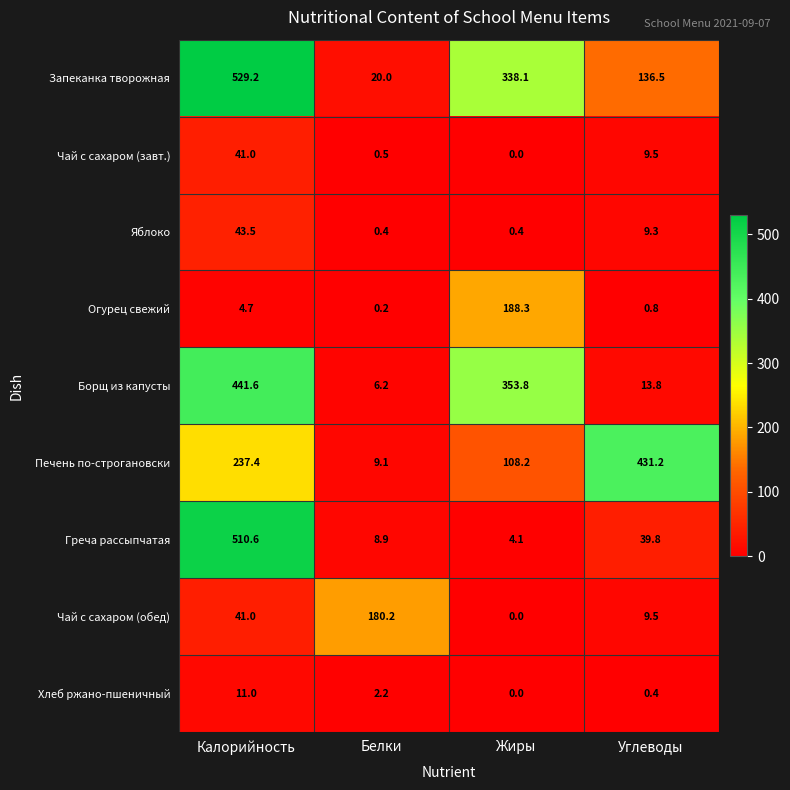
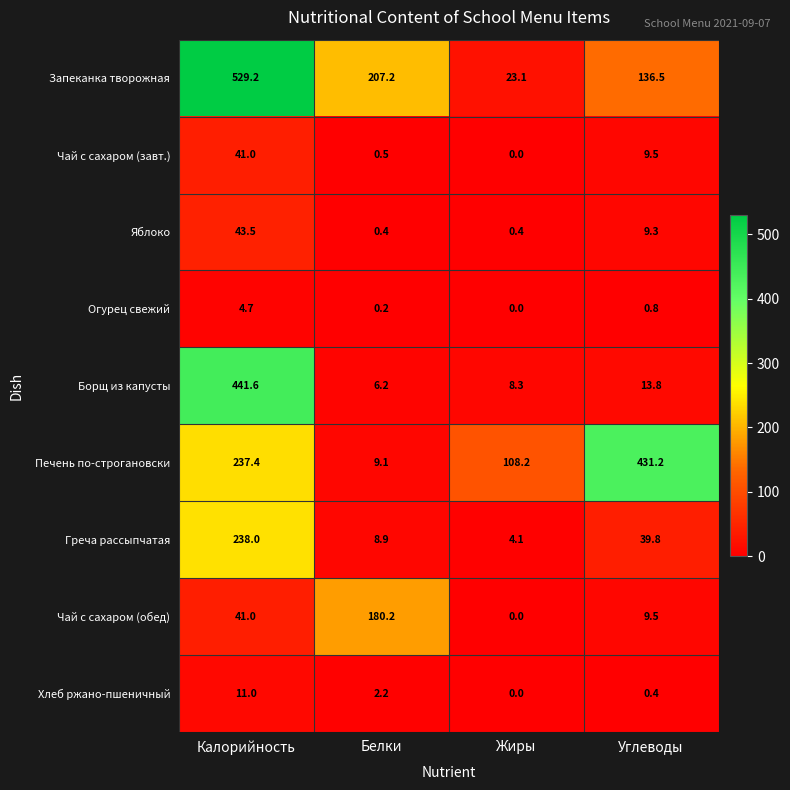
Запеканка творожная, Белки: 20.0 -> 207.2
Запеканка творожная, Жиры: 338.1 -> 23.1
Огурец свежий, Жиры: 188.3 -> 0.0
Борщ из капусты, Жиры: 353.8 -> 8.3
Греча рассыпчатая, Калорийность: 510.6 -> 238.0
